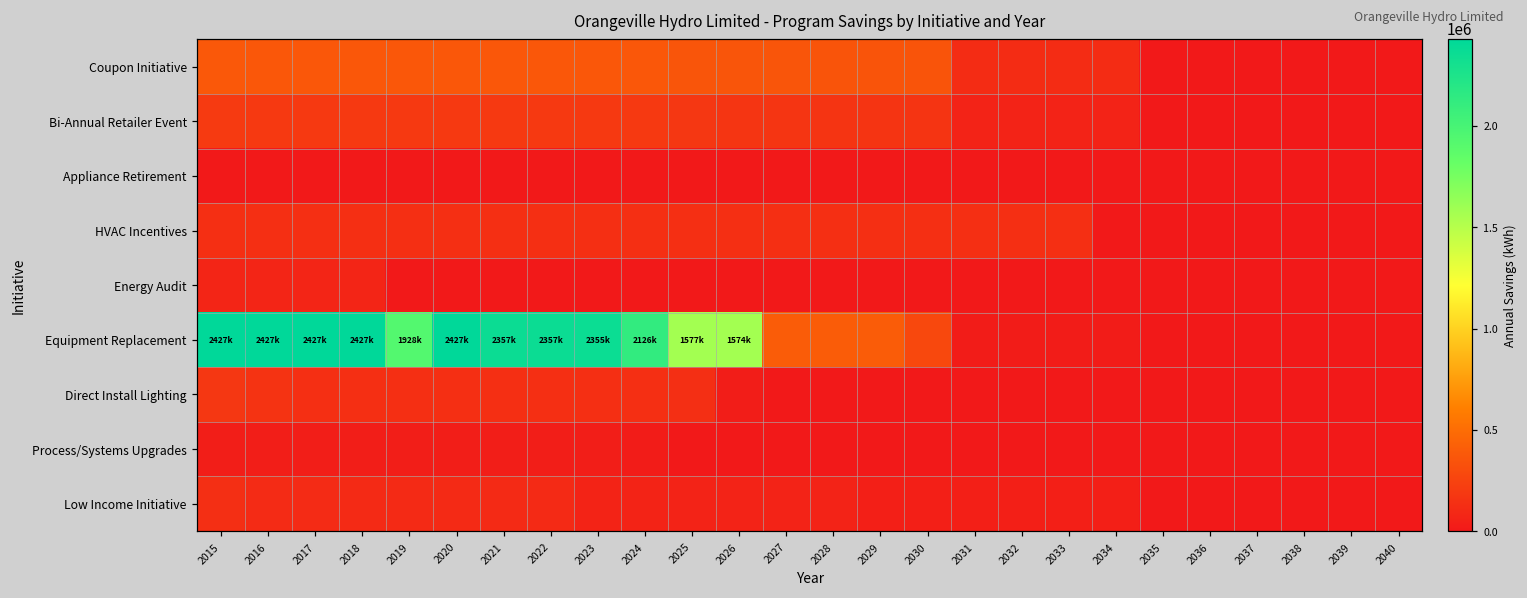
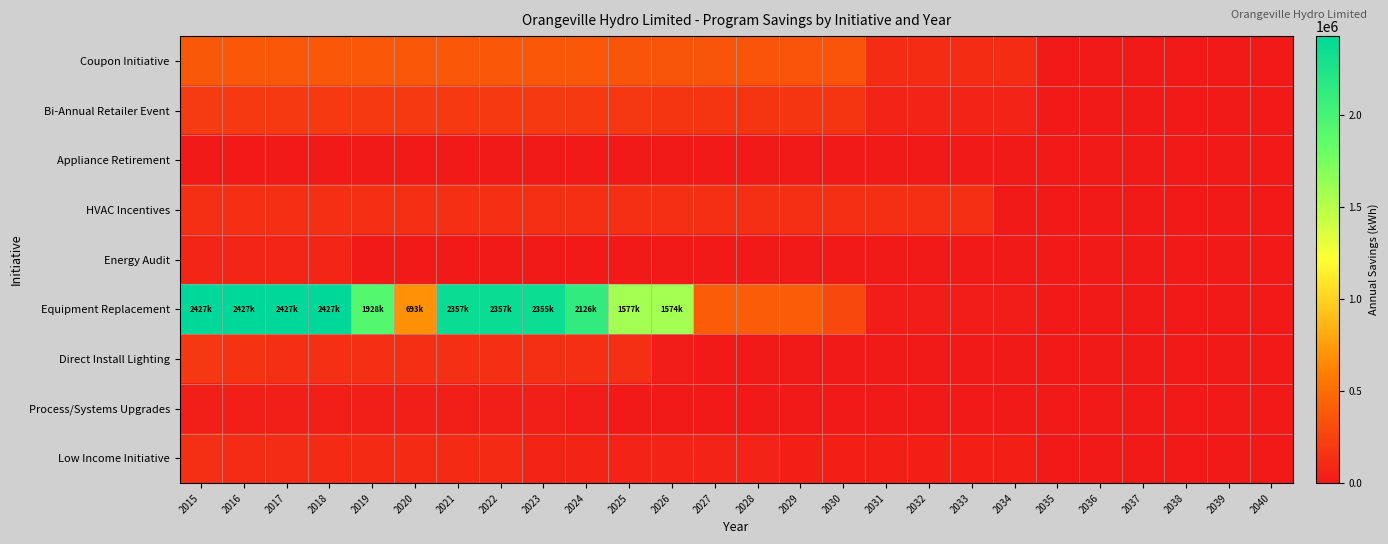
Equipment Replacement, 2020: 2427k -> 693k
